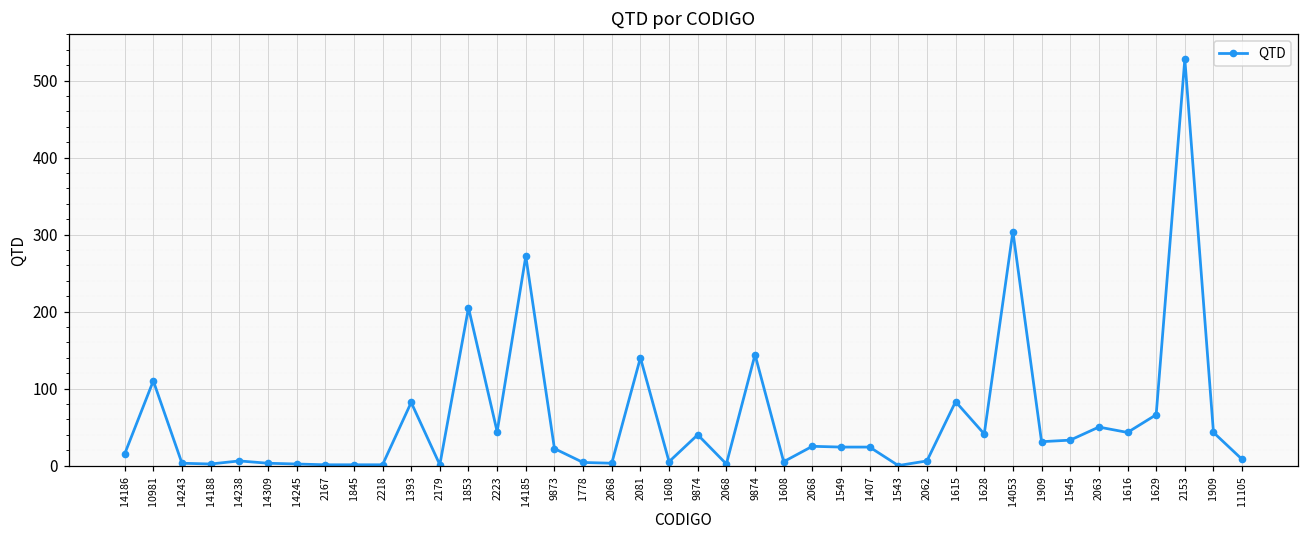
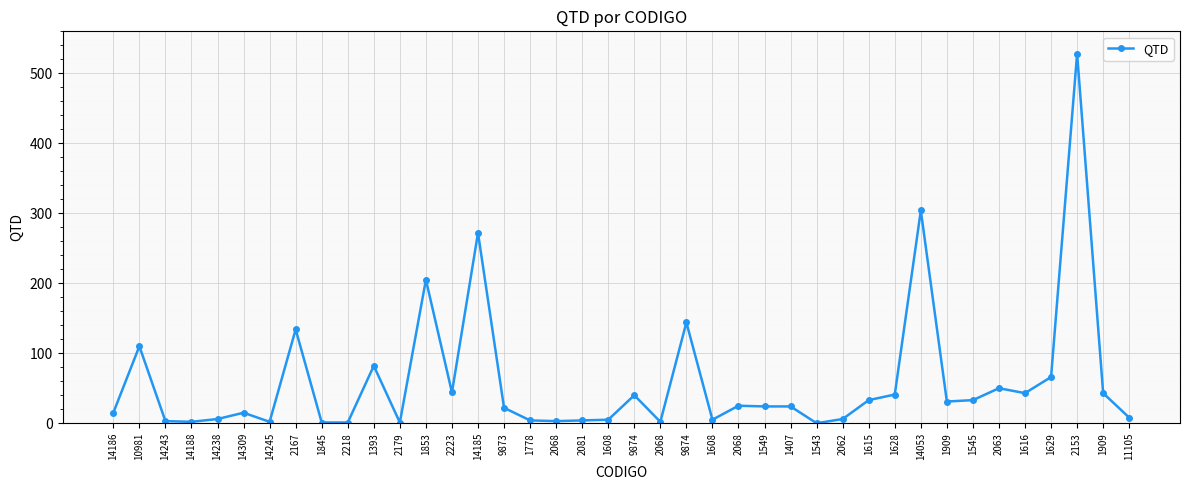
14309: 0 -> 20
2167: 0 -> 130
2081: 140 -> 0
1615: 80 -> 30
